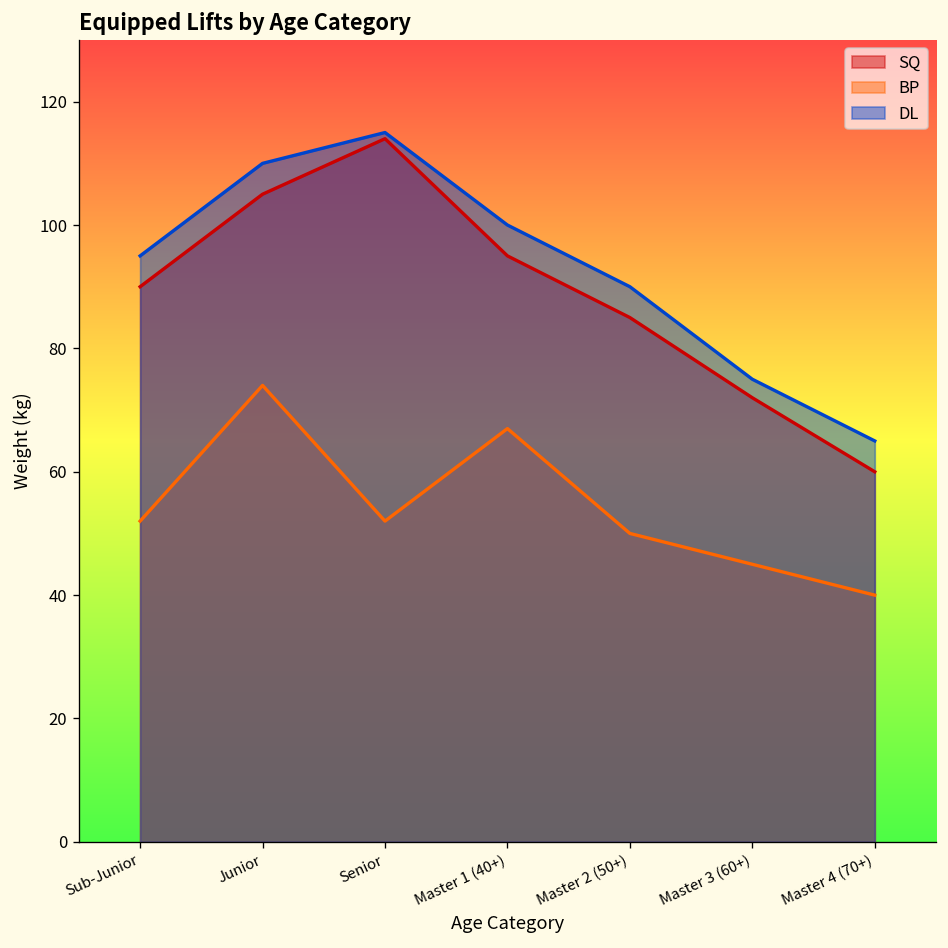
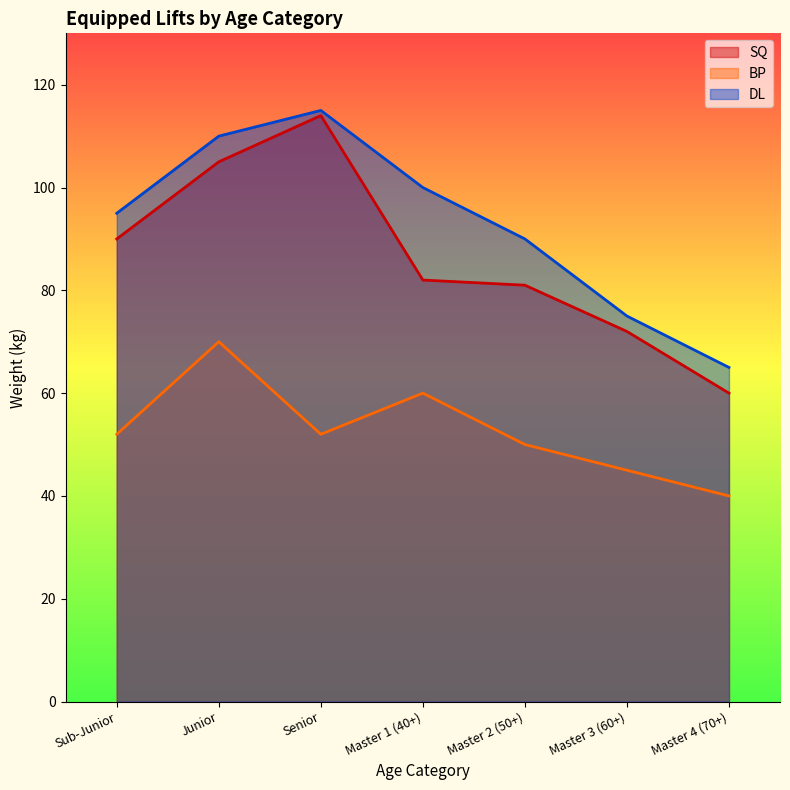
BP, Junior: 74 -> 70
SQ, Master 1 (40+): 95 -> 82
BP, Master 1 (40+): 67 -> 60
SQ, Master 2 (50+): 85 -> 81
